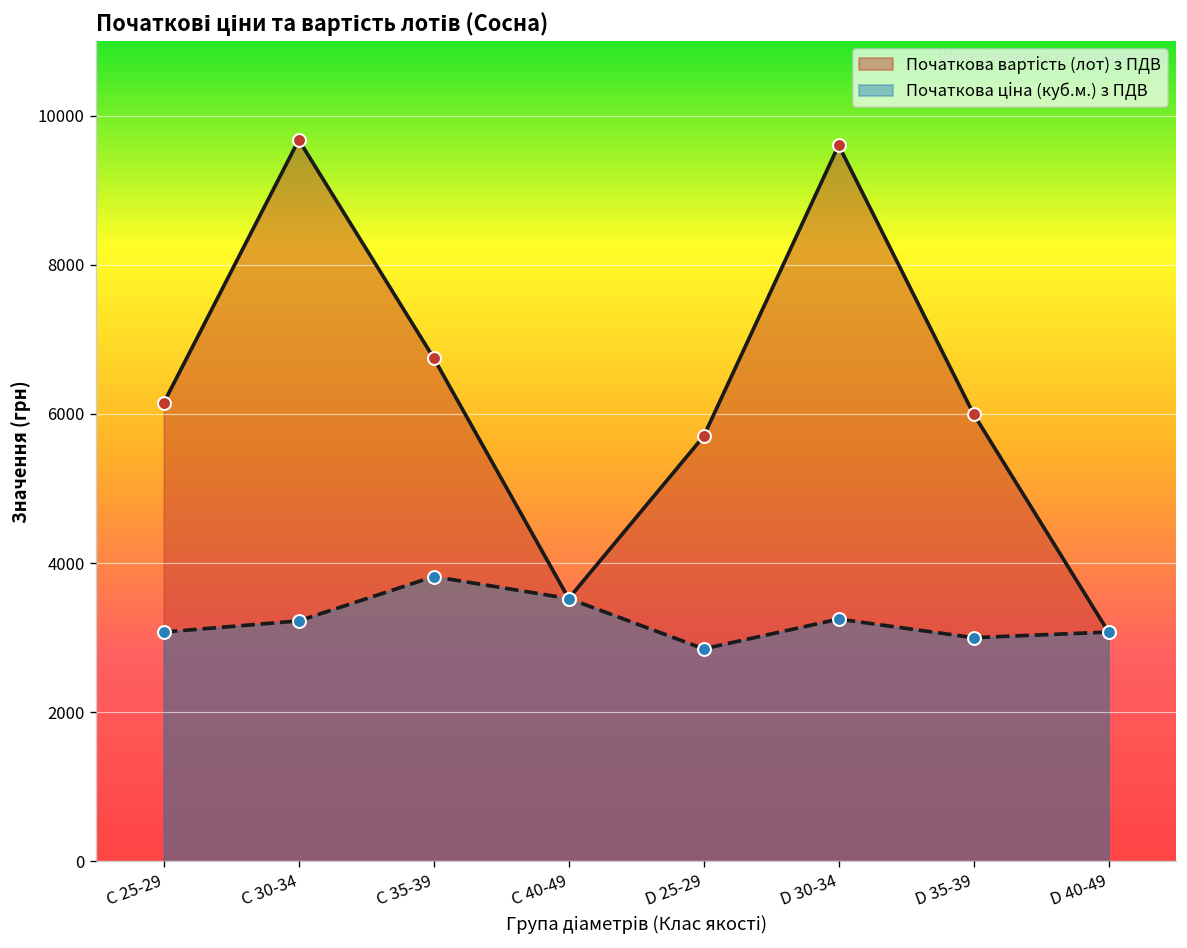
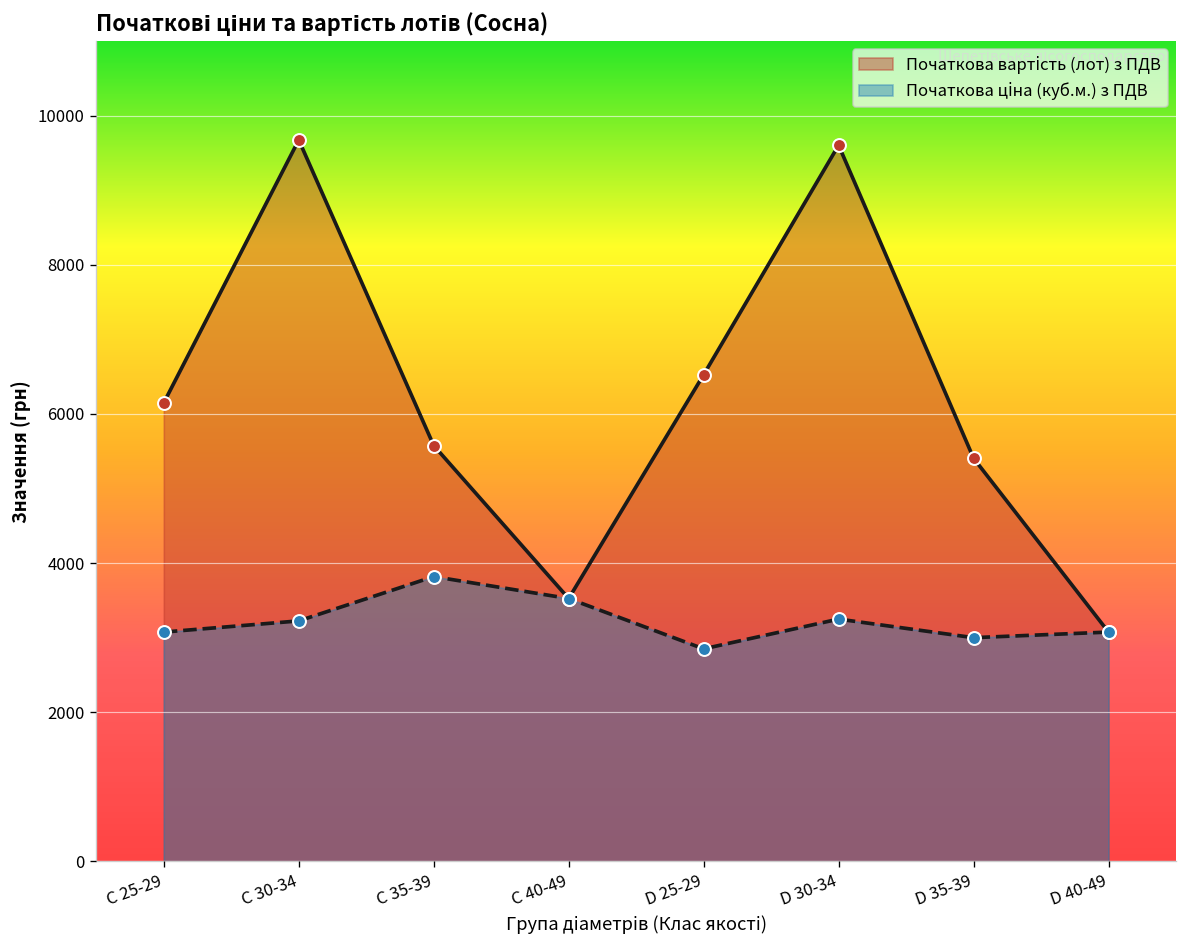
Початкова вартість (лот) з ПДВ, C 35-39: 6800 -> 5600
Початкова вартість (лот) з ПДВ, D 25-29: 5700 -> 6500
Початкова вартість (лот) з ПДВ, D 35-39: 6000 -> 5400
